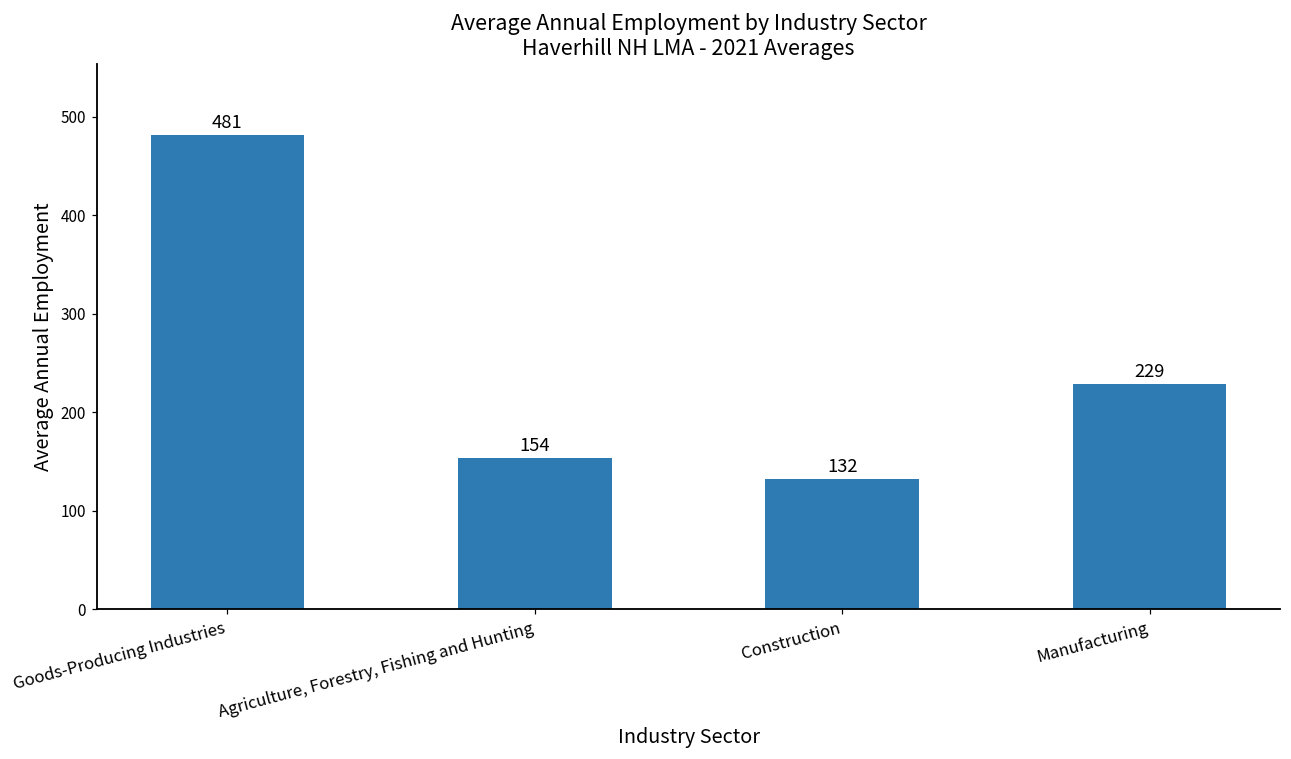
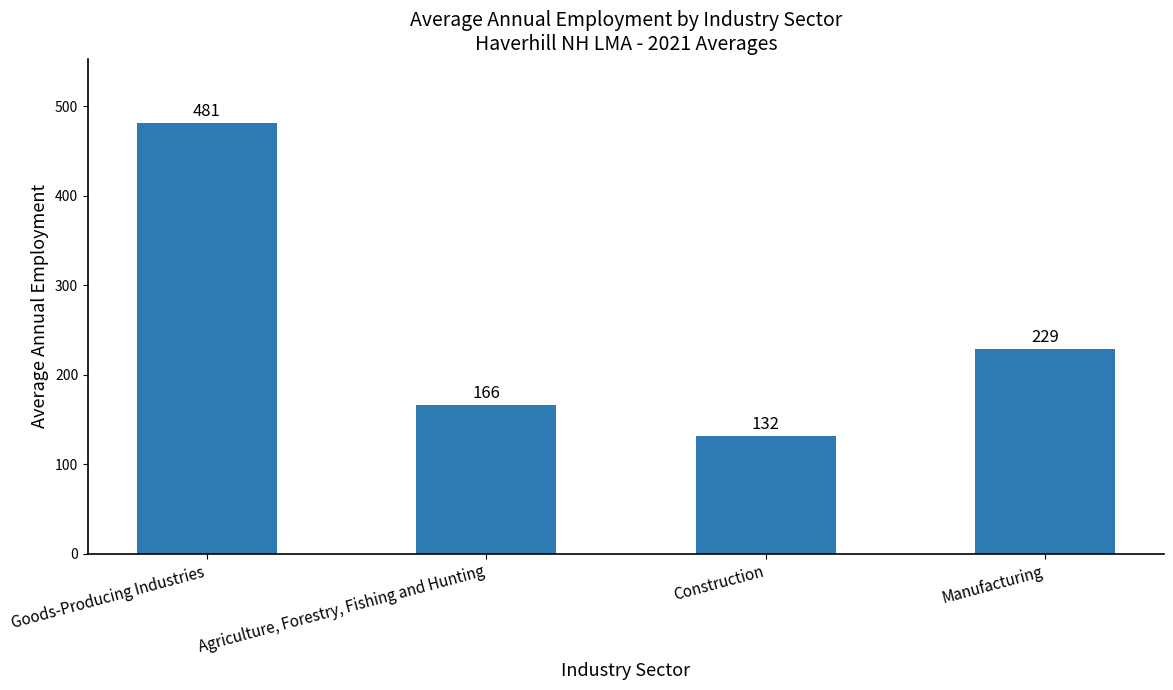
Agriculture, Forestry, Fishing and Hunting: 154 -> 166
